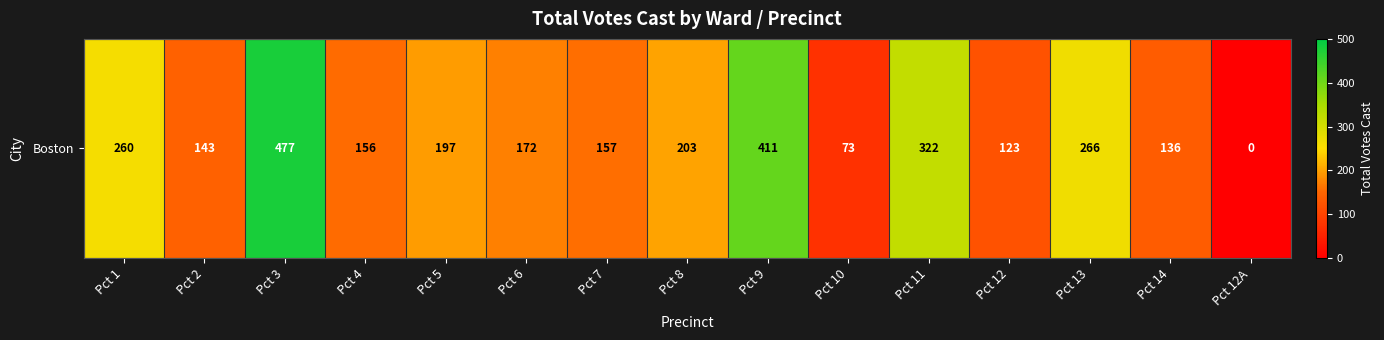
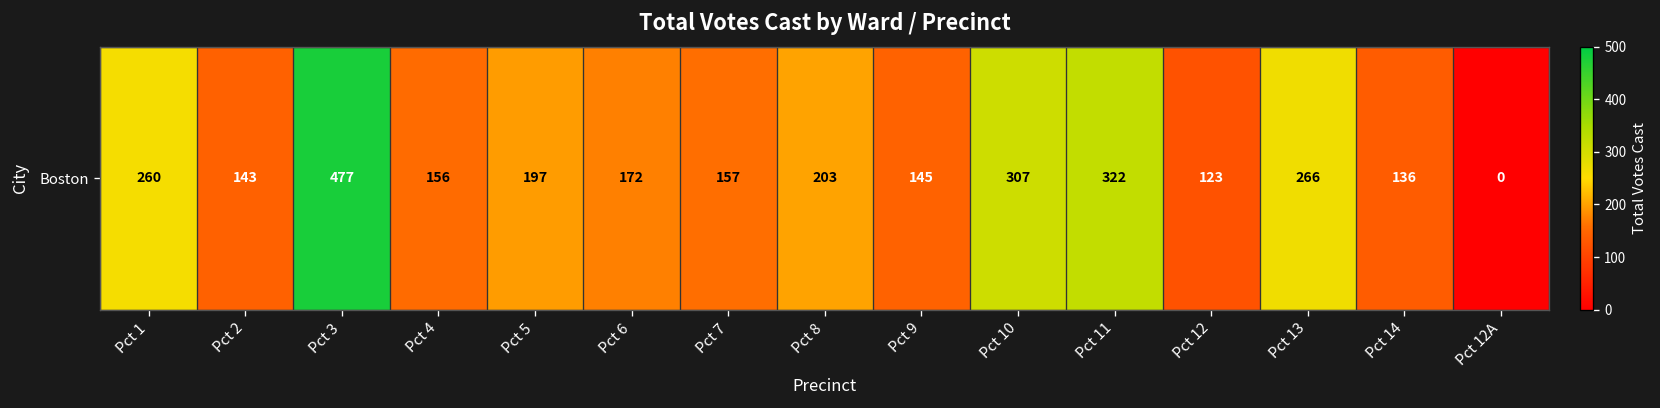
Boston, Pct 9: 411 -> 145
Boston, Pct 10: 73 -> 307
